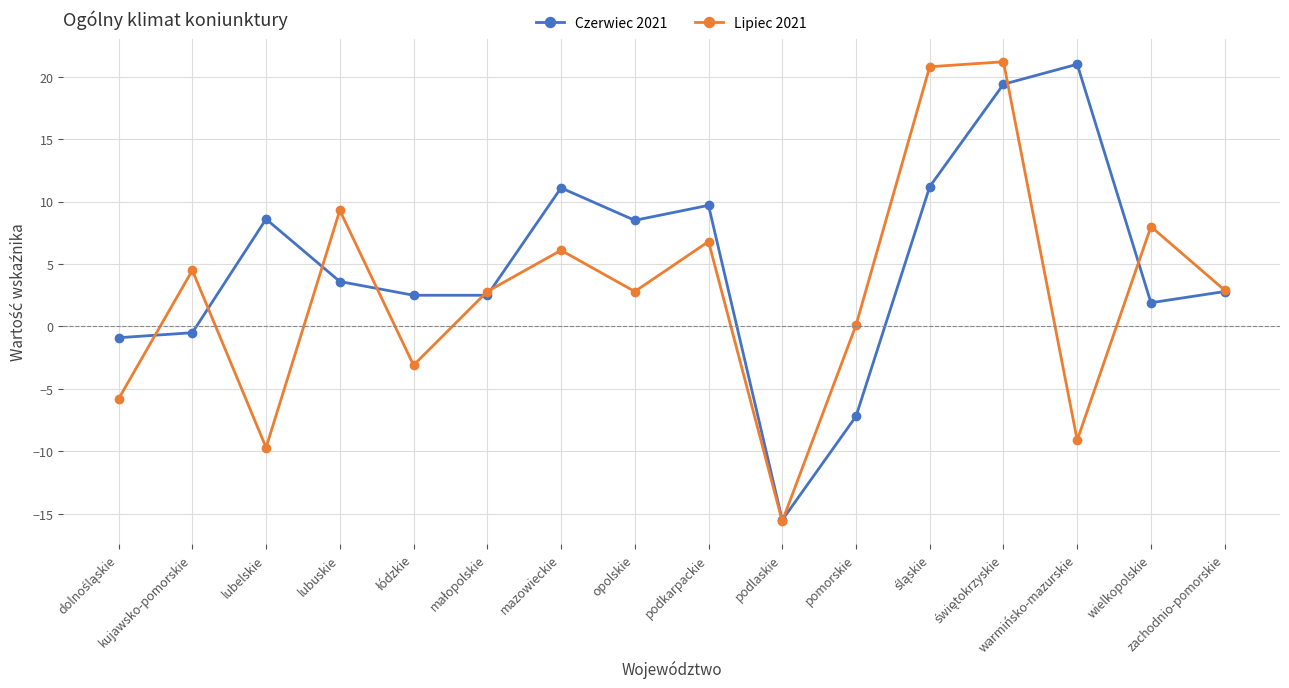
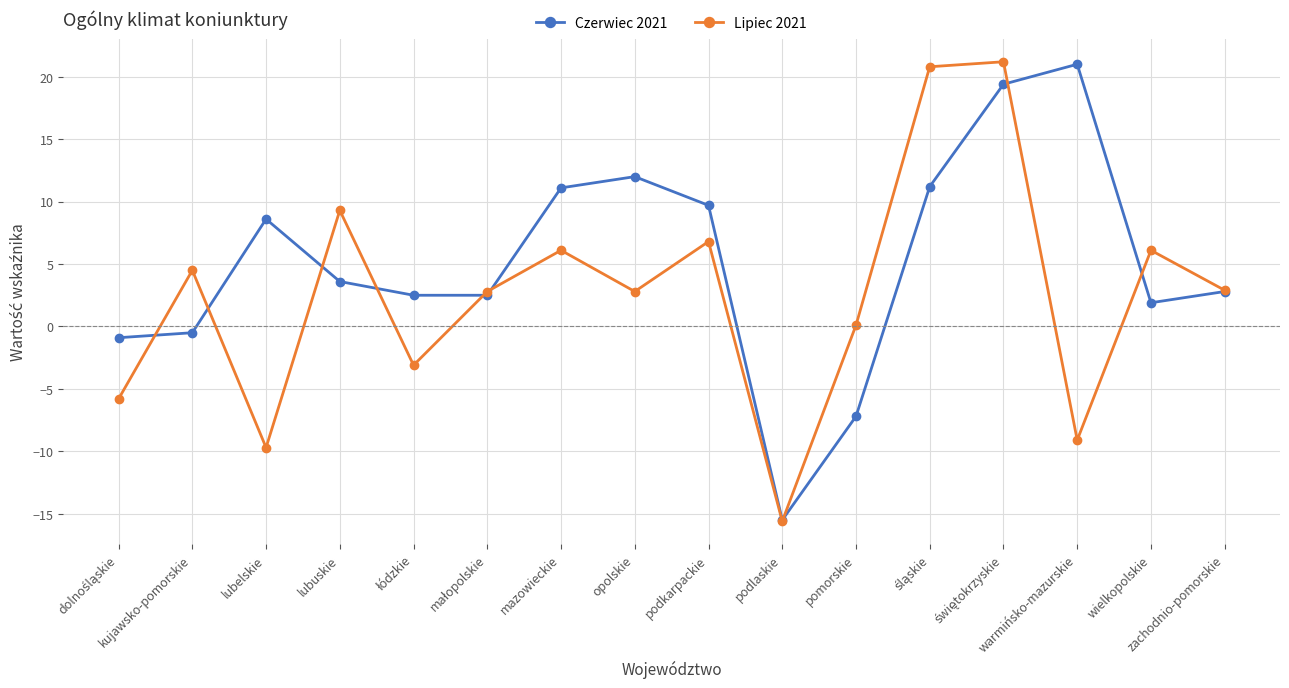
Czerwiec 2021, opolskie: 8.5 -> 12.0
Lipiec 2021, wielkopolskie: 8.0 -> 6.1
